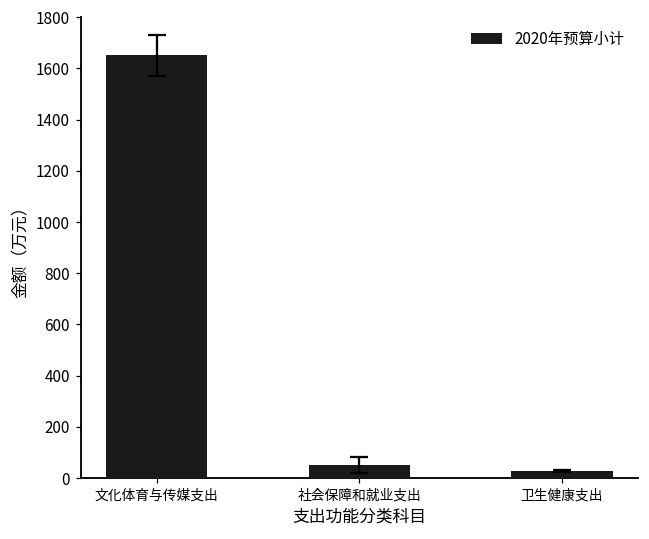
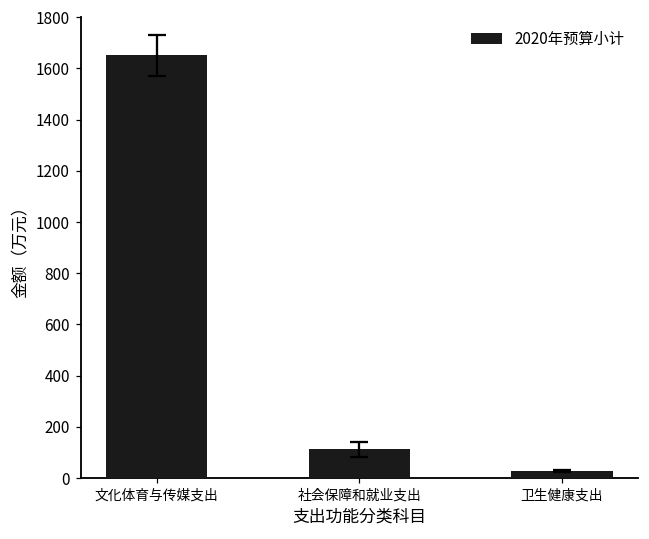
2020年预算小计, 社会保障和就业支出: 50 -> 110
